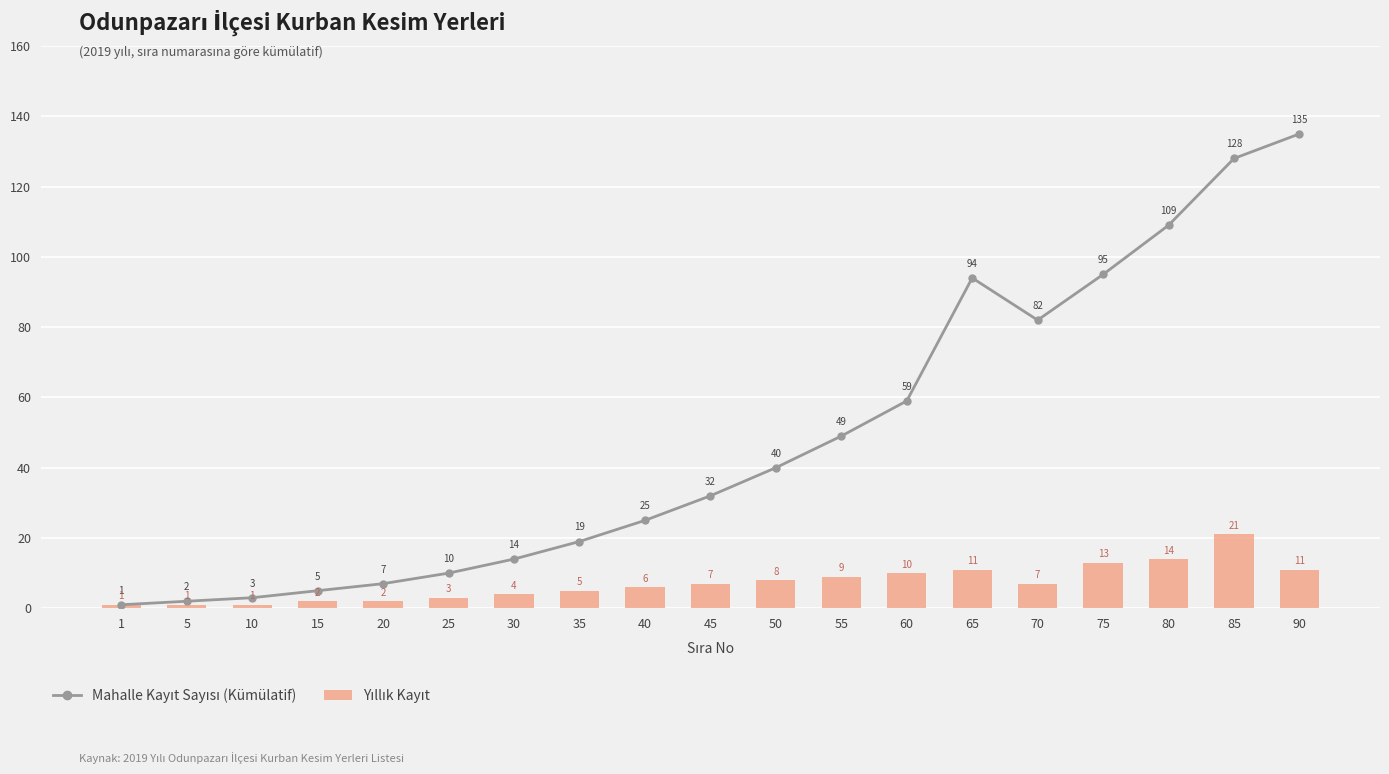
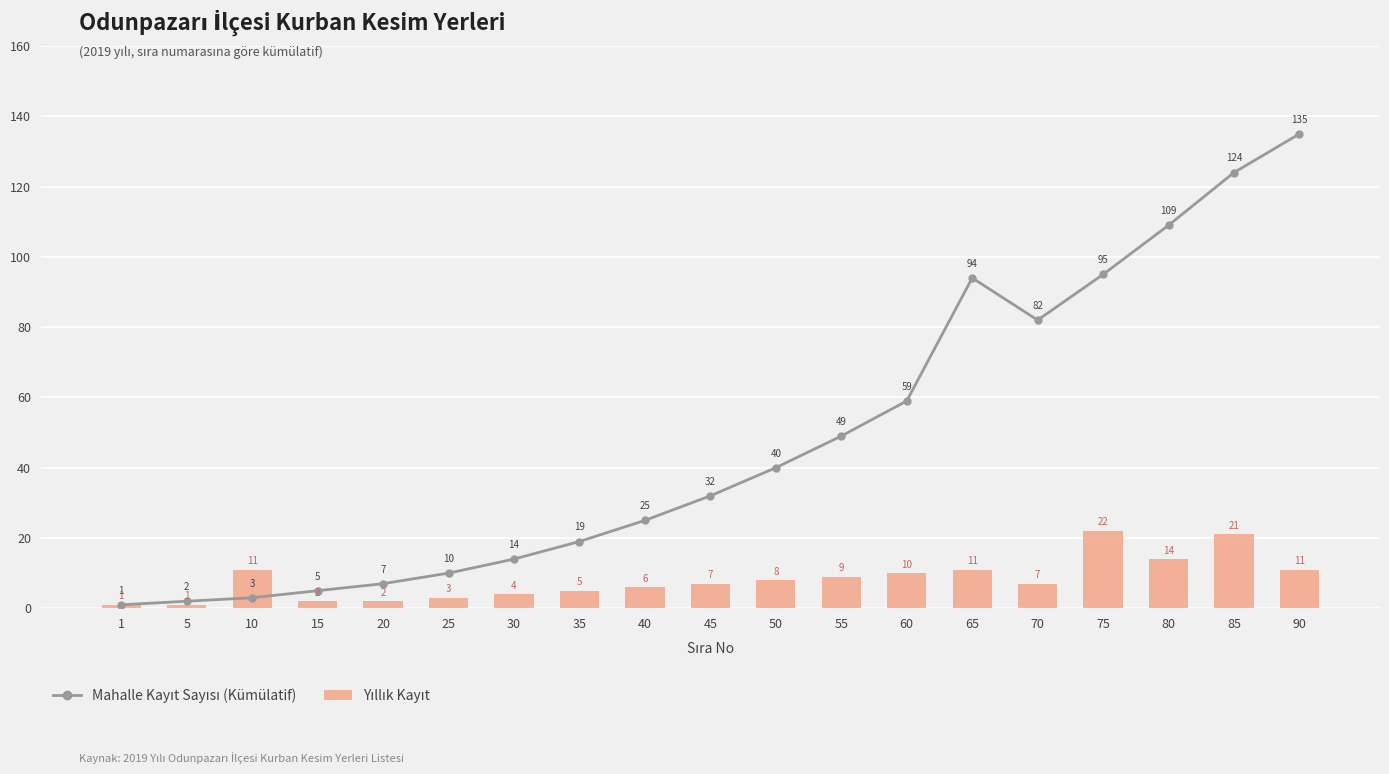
Yıllık Kayıt, 10: 1 -> 11
Yıllık Kayıt, 75: 13 -> 22
Mahalle Kayıt Sayısı (Kümülatif), 85: 128 -> 124
